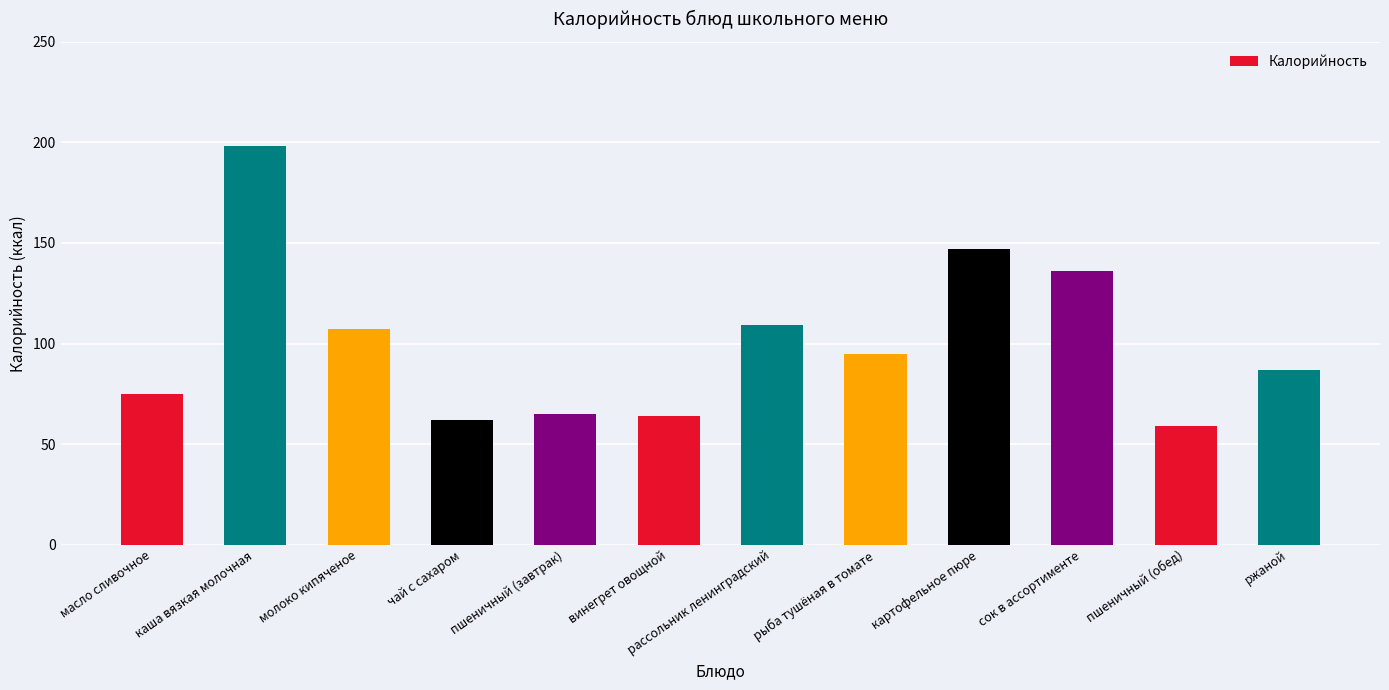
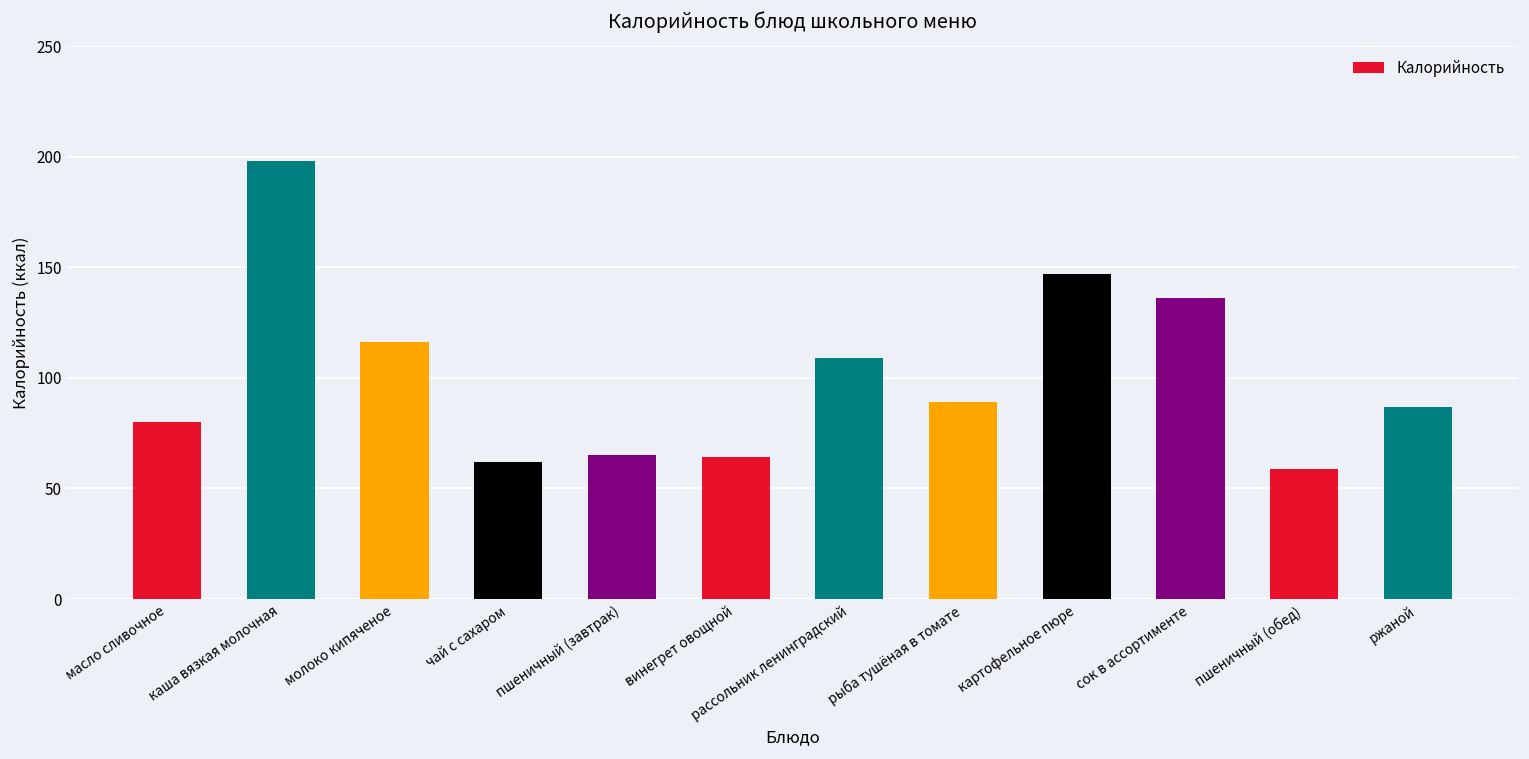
масло сливочное: 75 -> 80
молоко кипяченое: 107 -> 116
рыба тушёная в томате: 95 -> 89
